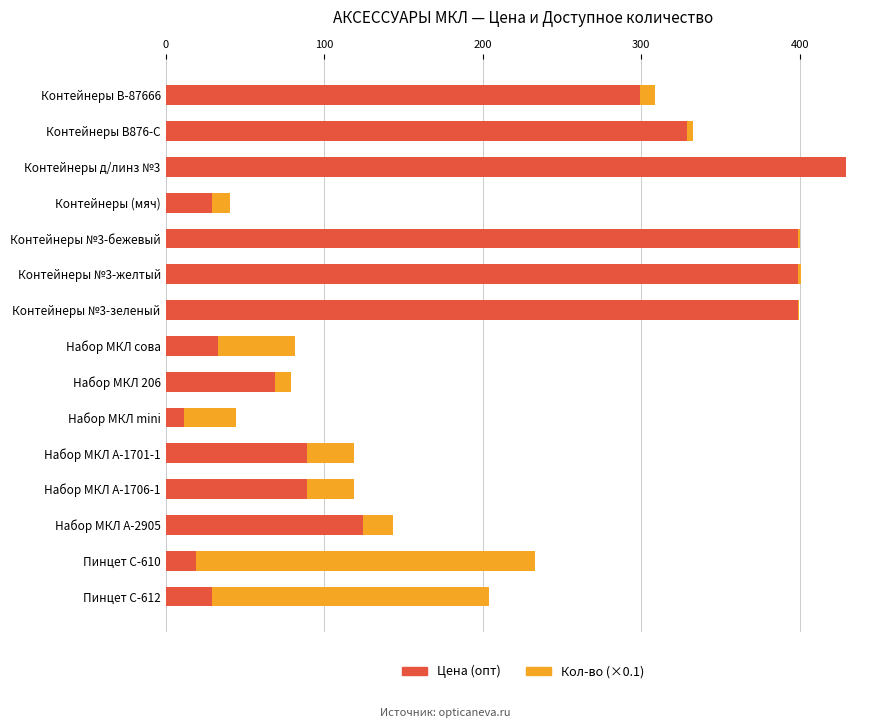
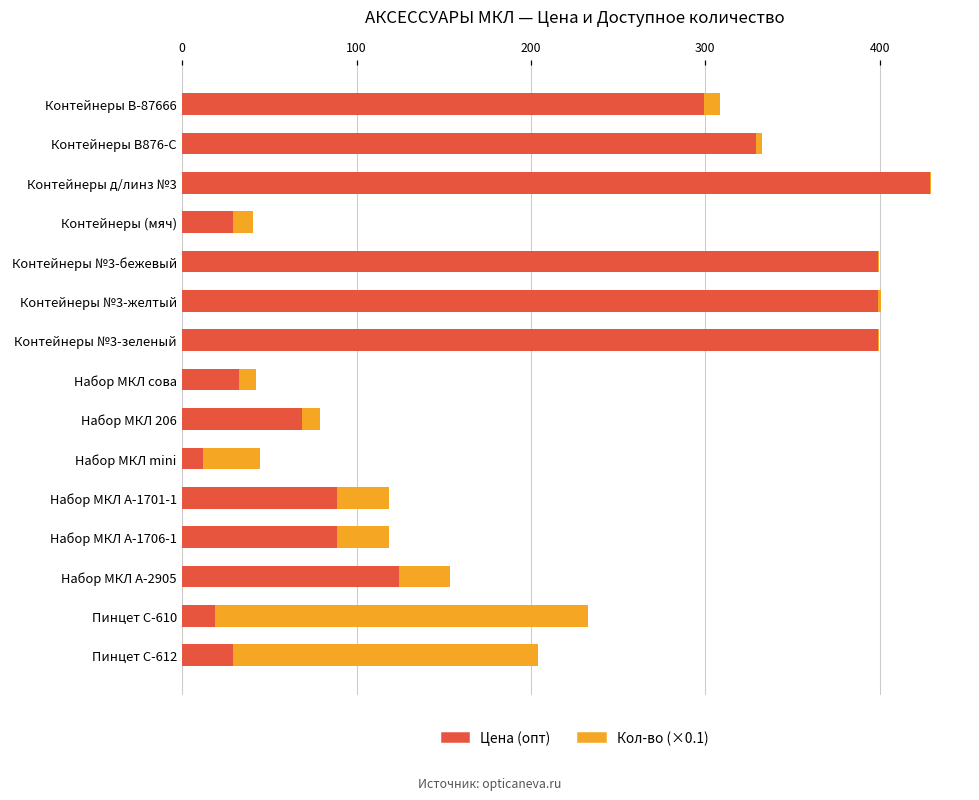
Кол-во (×0.1), Набор МКЛ сова: 49 -> 9
Кол-во (×0.1), Набор МКЛ А-2905: 19 -> 29
